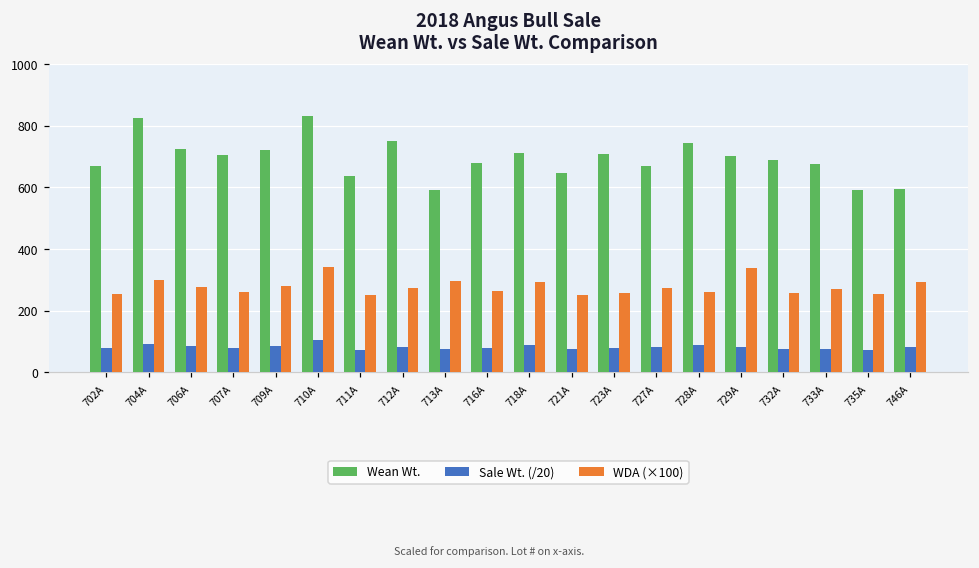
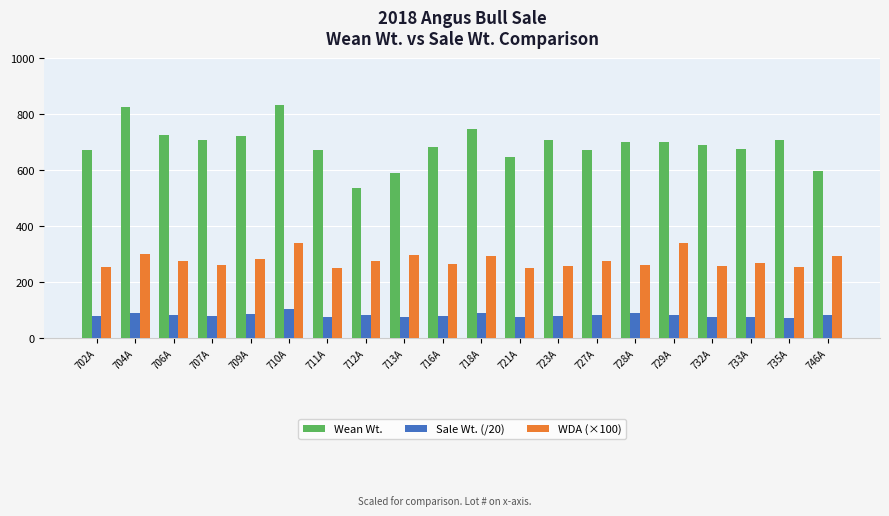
Wean Wt., 711A: 640 -> 670
Wean Wt., 712A: 750 -> 540
Wean Wt., 718A: 710 -> 750
Wean Wt., 728A: 750 -> 700
Wean Wt., 735A: 590 -> 710
